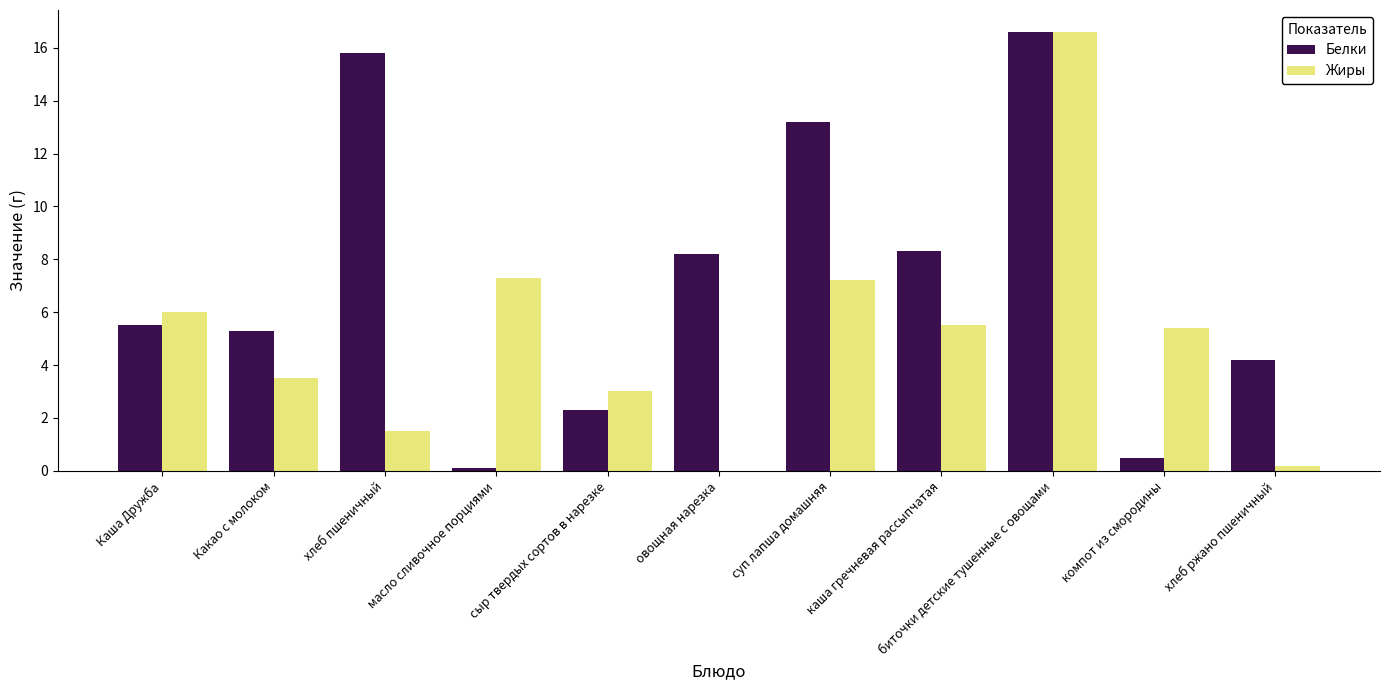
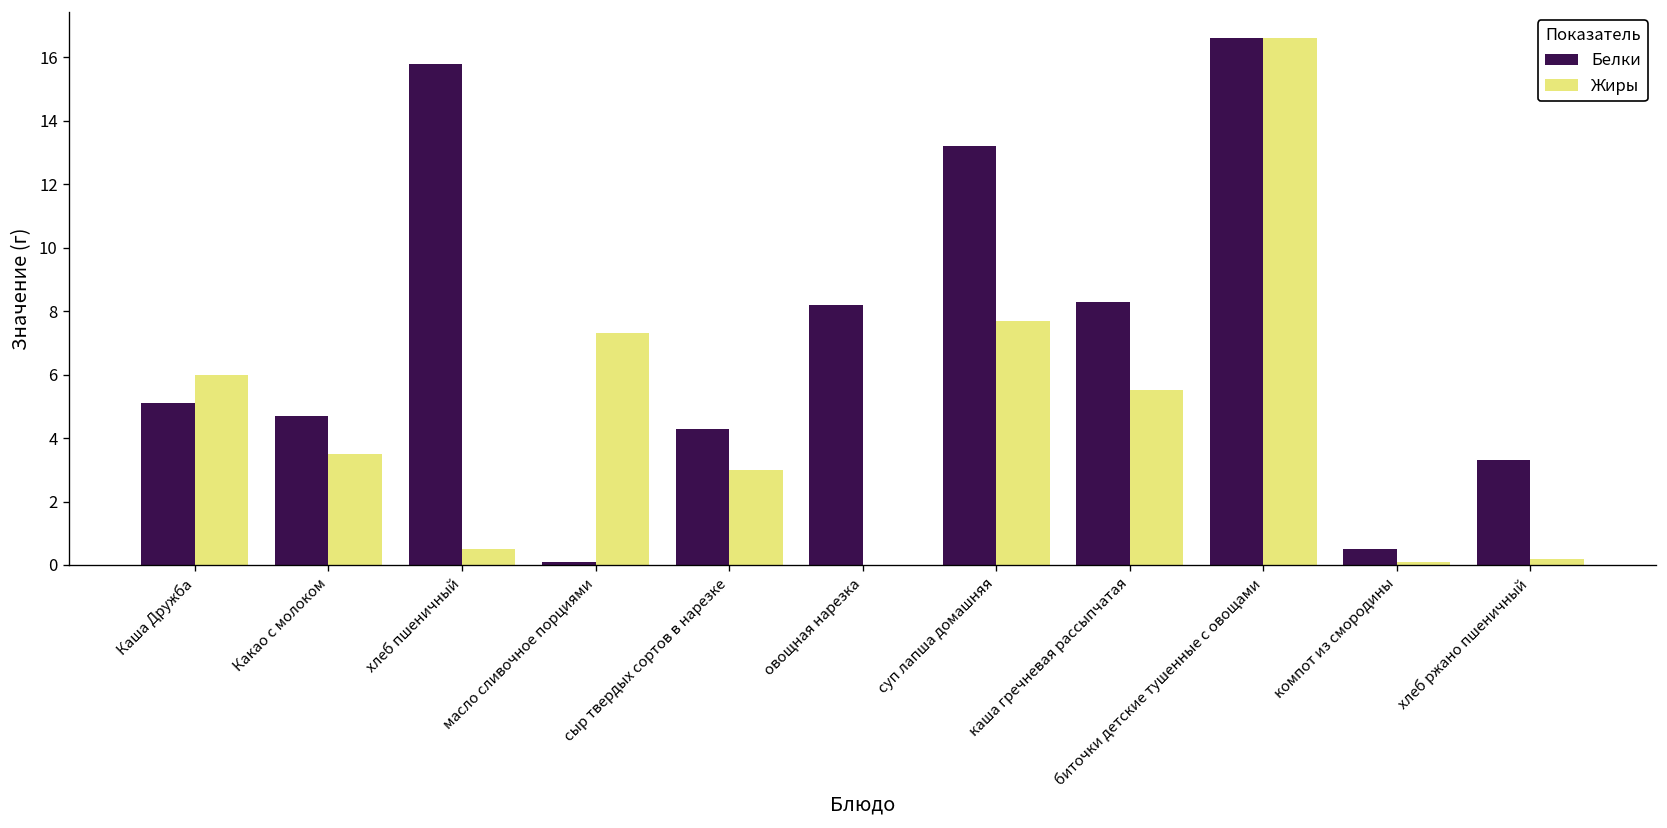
Белки, Каша Дружба: 5.5 -> 5.1
Белки, Какао с молоком: 5.3 -> 4.7
Жиры, хлеб пшеничный: 1.5 -> 0.5
Белки, сыр твердых сортов в нарезке: 2.3 -> 4.3
Жиры, суп лапша домашняя: 7.2 -> 7.7
Жиры, компот из смородины: 5.4 -> 0.1
Белки, хлеб ржано пшеничный: 4.2 -> 3.3
